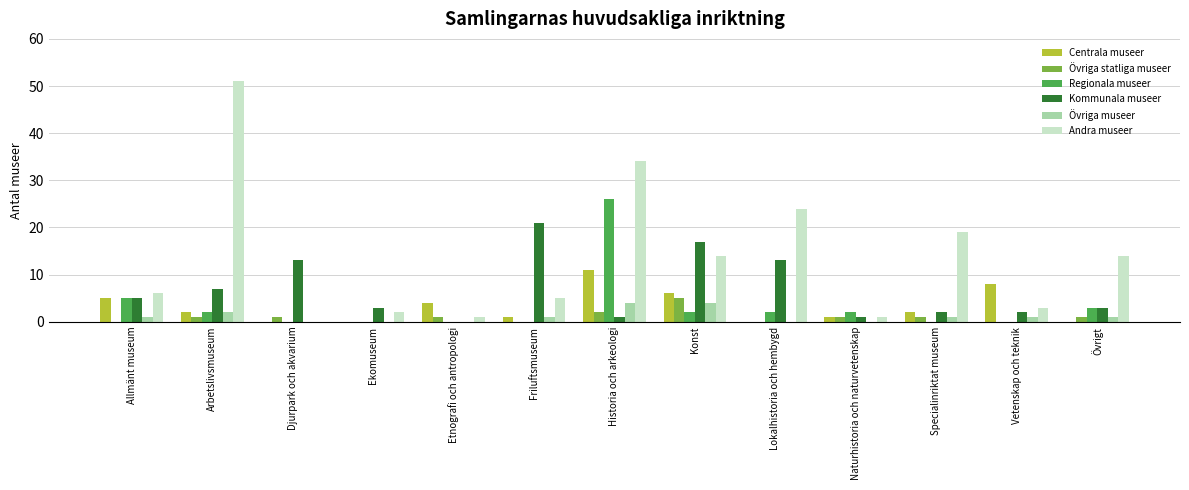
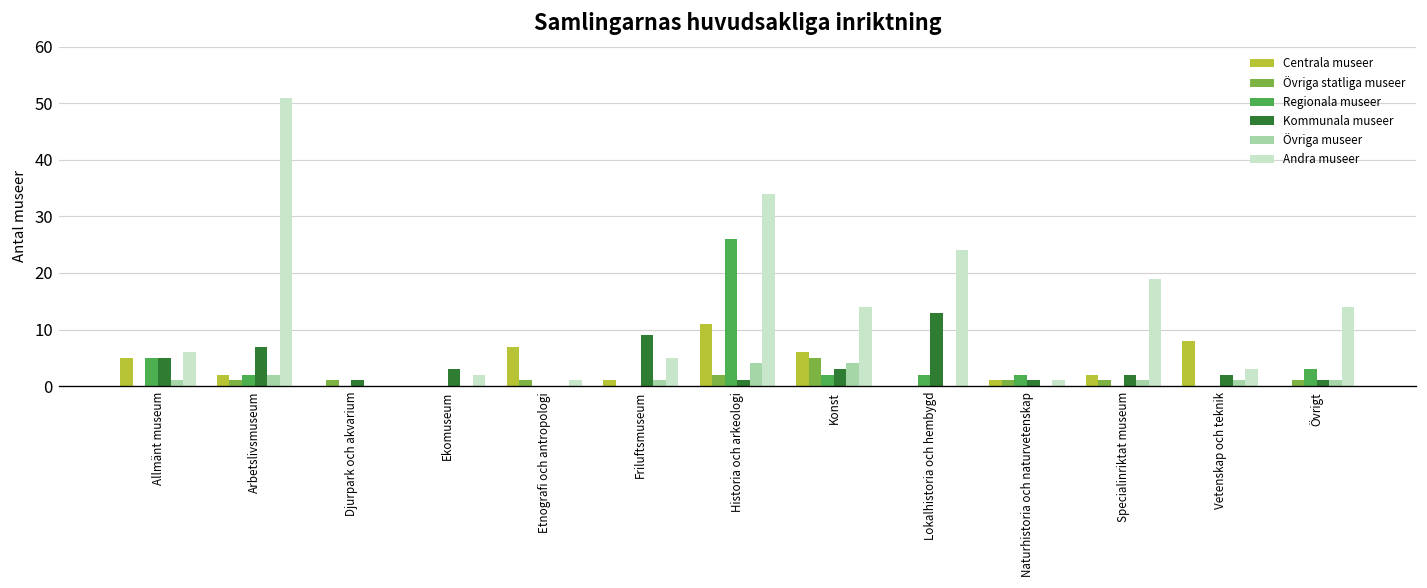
Kommunala museer, Djurpark och akvarium: 13 -> 1
Centrala museer, Etnografi och antropologi: 4 -> 7
Kommunala museer, Friluftsmuseum: 21 -> 9
Kommunala museer, Konst: 17 -> 3
Kommunala museer, Övrigt: 3 -> 1
